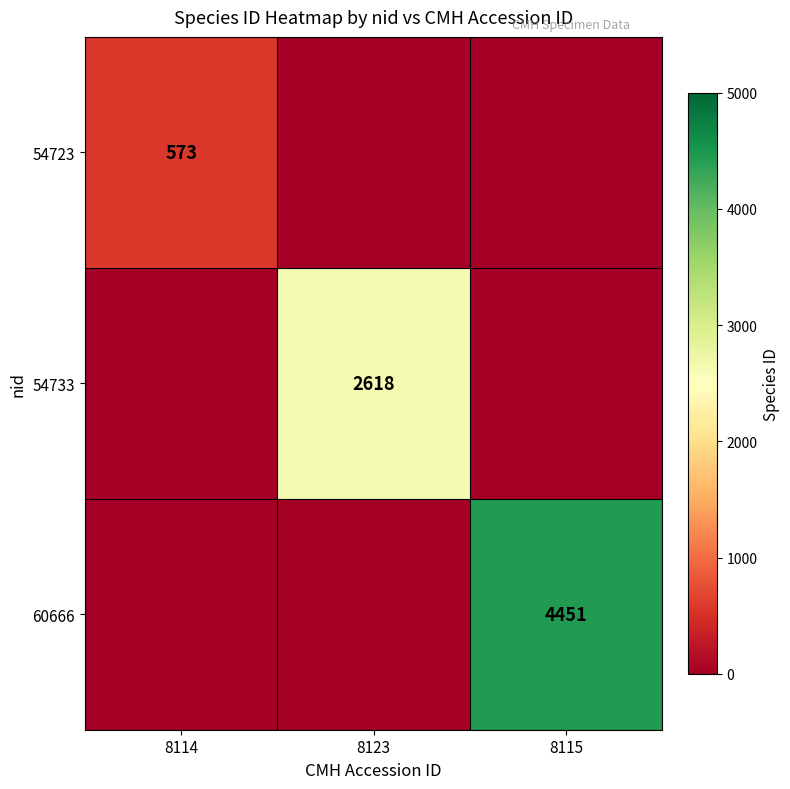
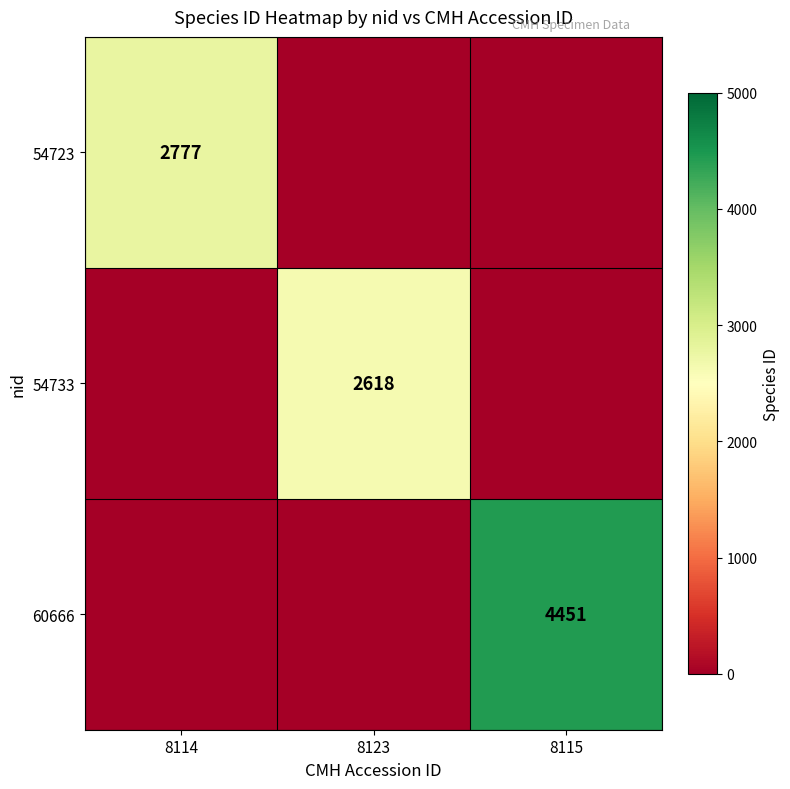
54723, 8114: 573 -> 2777
